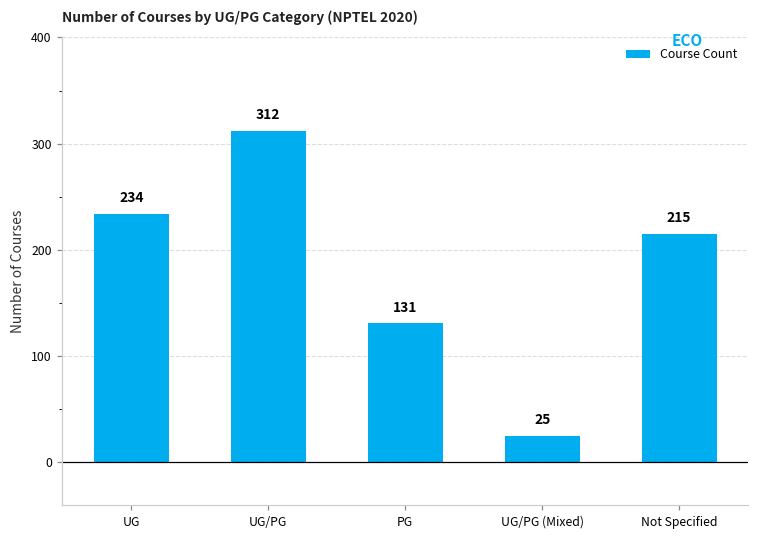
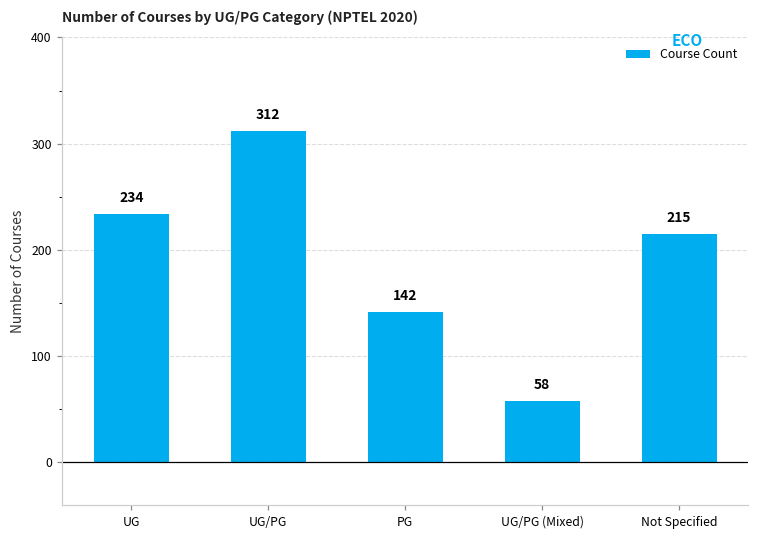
PG: 131 -> 142
UG/PG (Mixed): 25 -> 58
